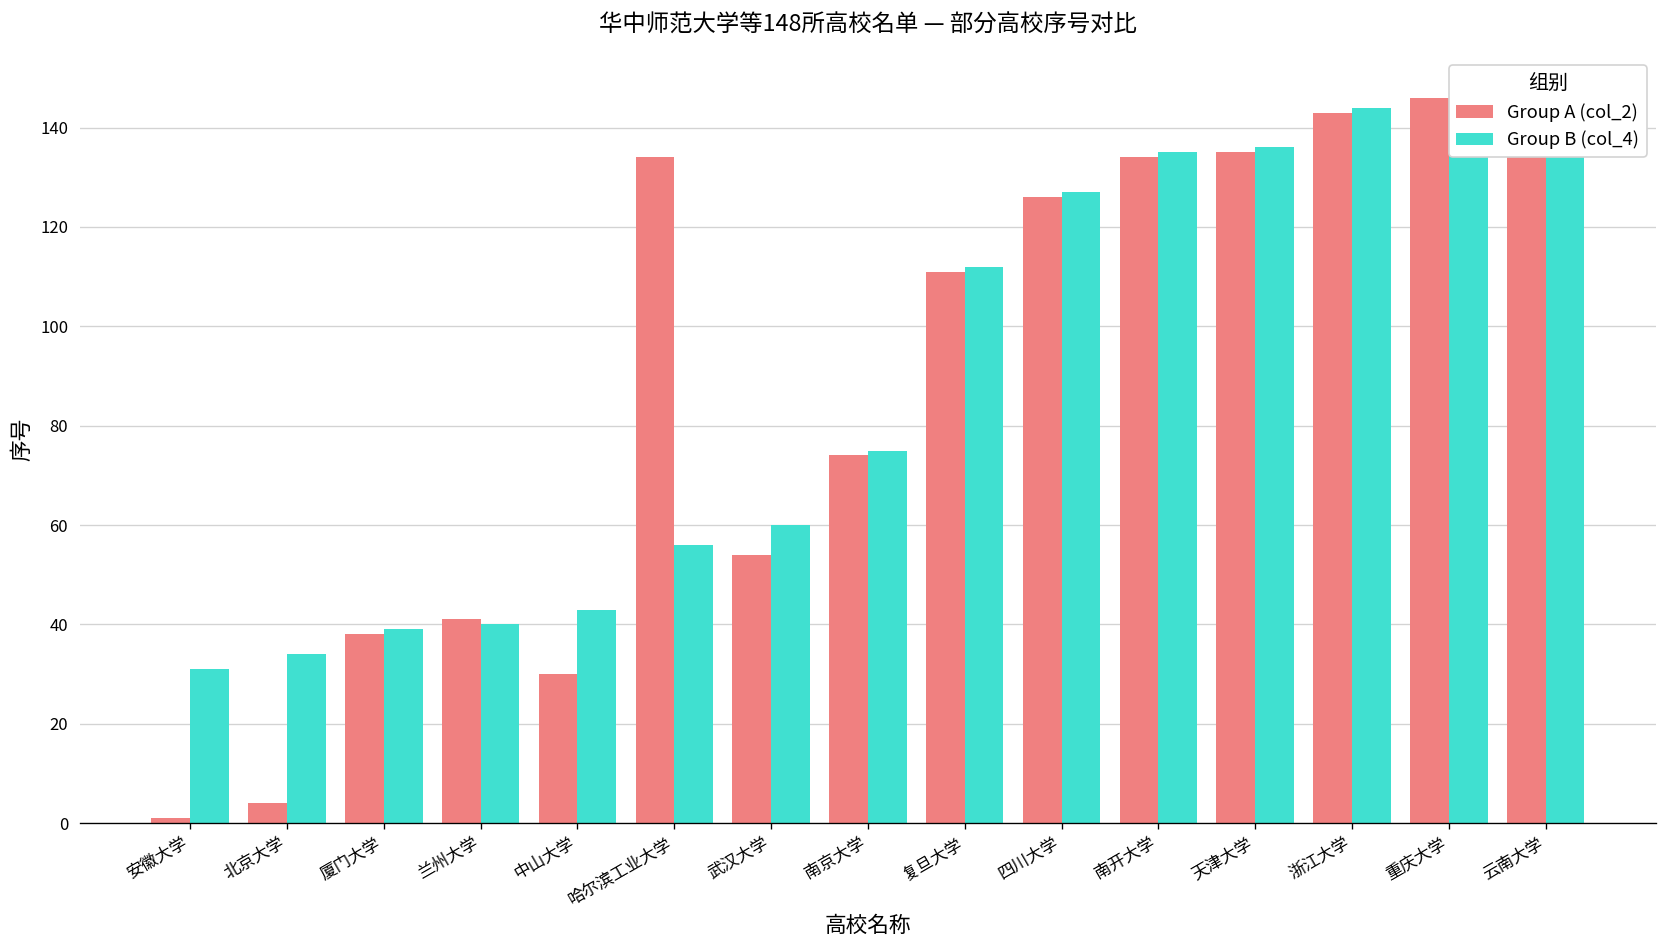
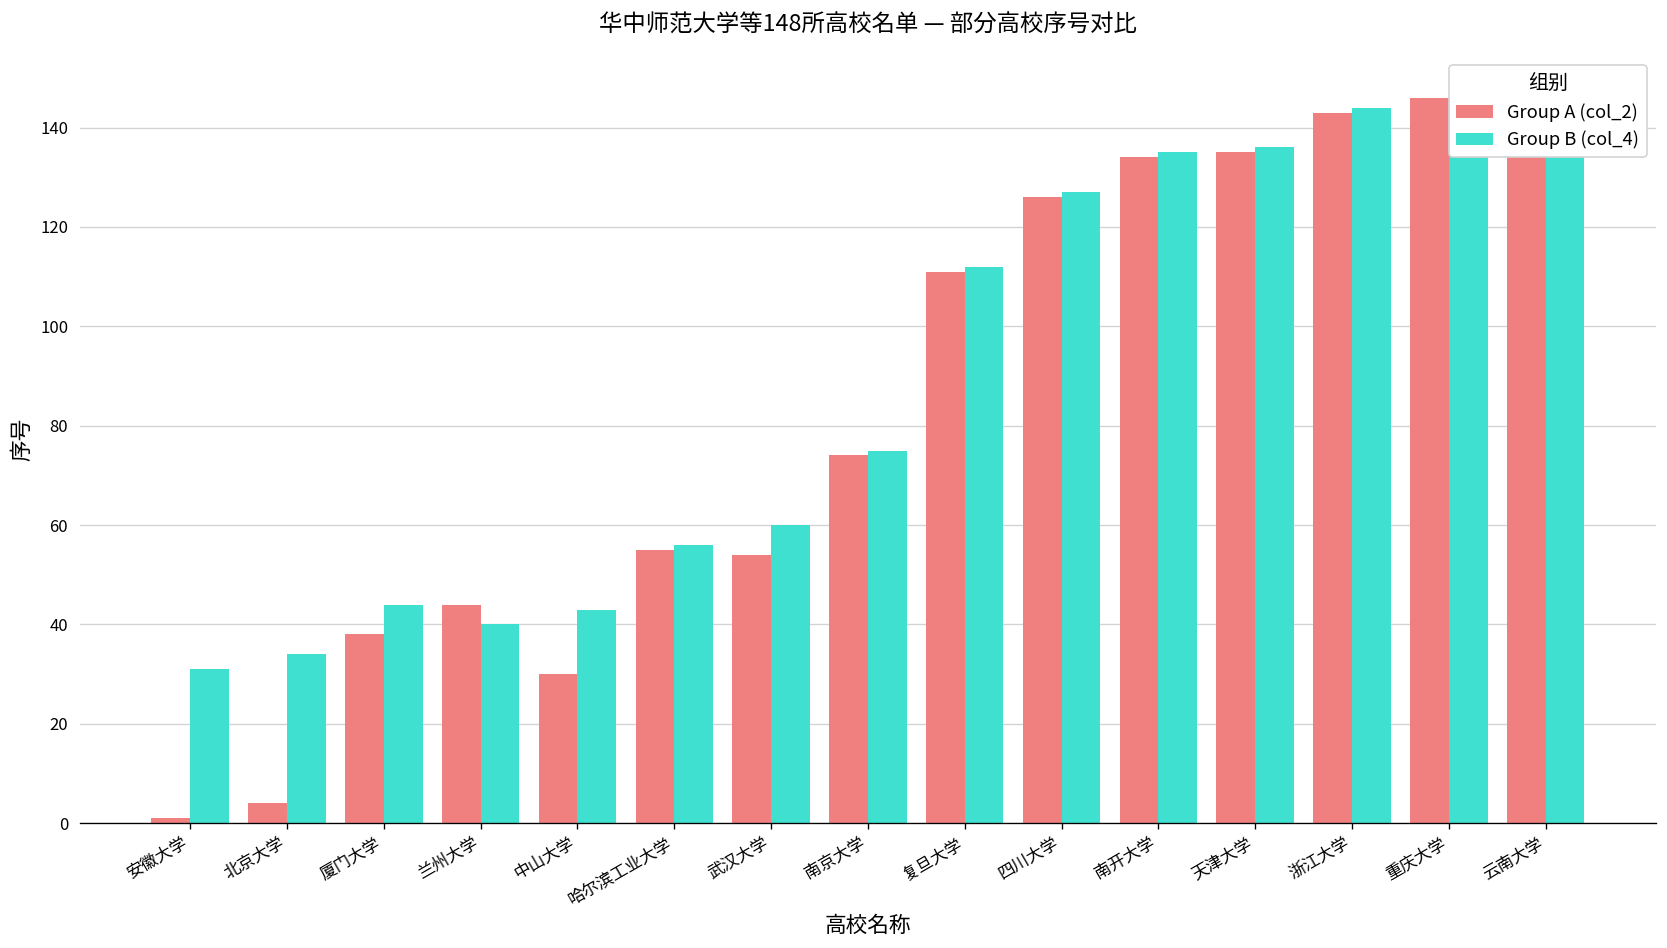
Group B (col_4), 厦门大学: 39 -> 44
Group A (col_2), 兰州大学: 41 -> 44
Group A (col_2), 哈尔滨工业大学: 134 -> 55
